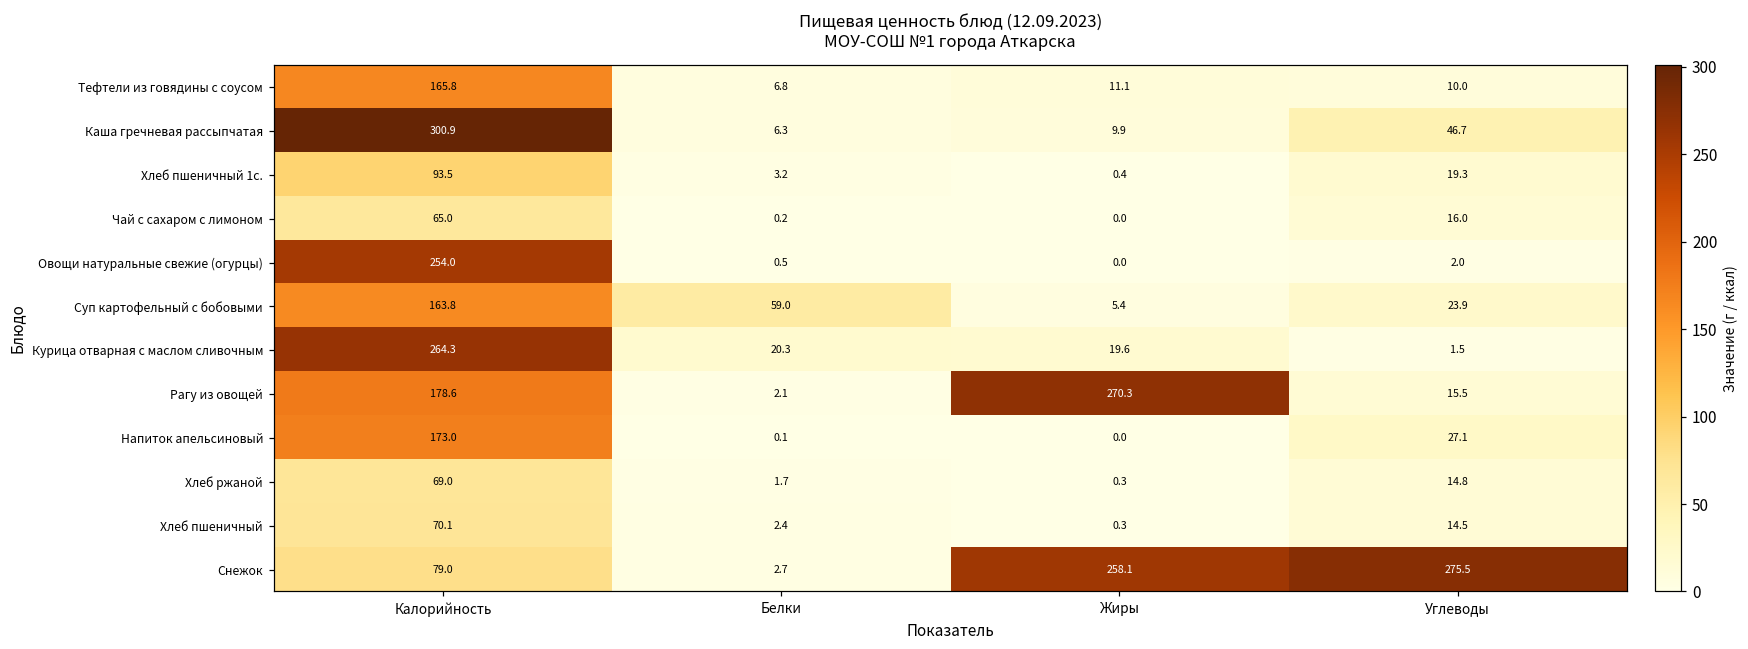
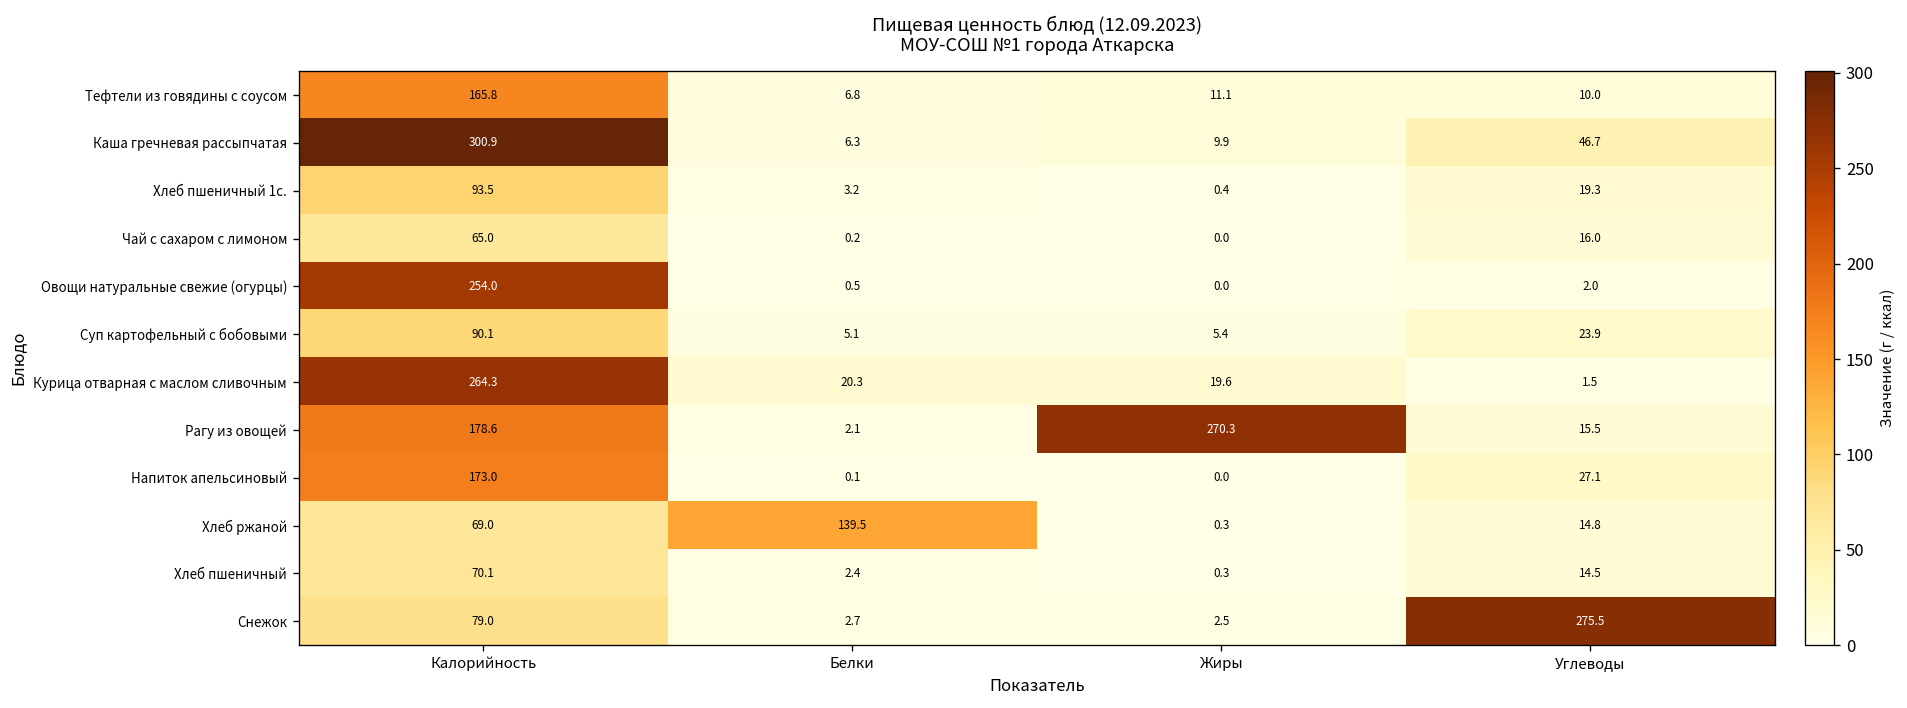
Суп картофельный с бобовыми, Калорийность: 163.8 -> 90.1
Суп картофельный с бобовыми, Белки: 59.0 -> 5.1
Хлеб ржаной, Белки: 1.7 -> 139.5
Снежок, Жиры: 258.1 -> 2.5
